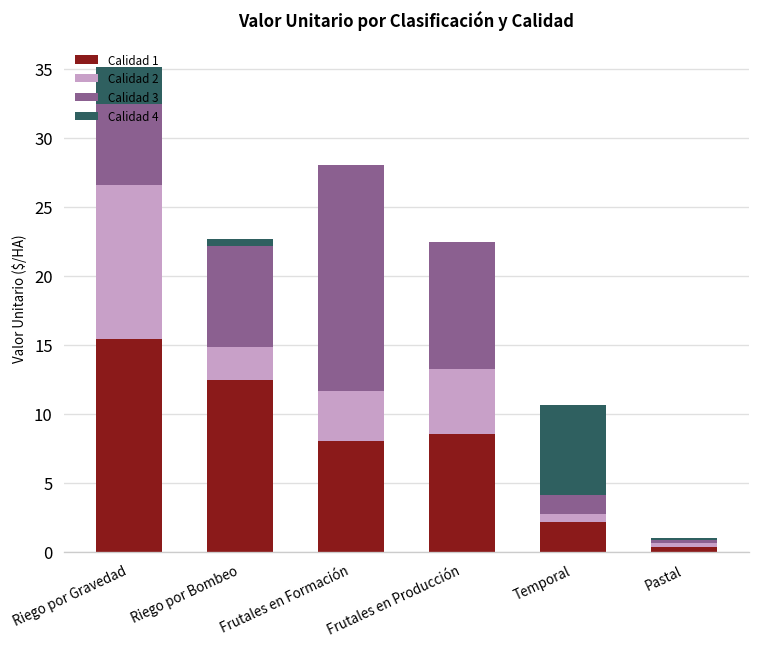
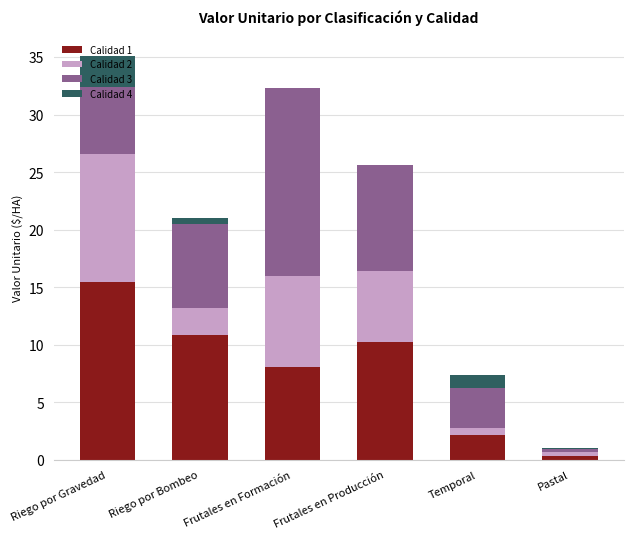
Calidad 1, Riego por Bombeo: 12.5 -> 10.8
Calidad 2, Frutales en Formación: 3.6 -> 7.9
Calidad 1, Frutales en Producción: 8.6 -> 10.3
Calidad 2, Frutales en Producción: 4.7 -> 6.1
Calidad 3, Temporal: 1.4 -> 3.5
Calidad 4, Temporal: 6.5 -> 1.1
